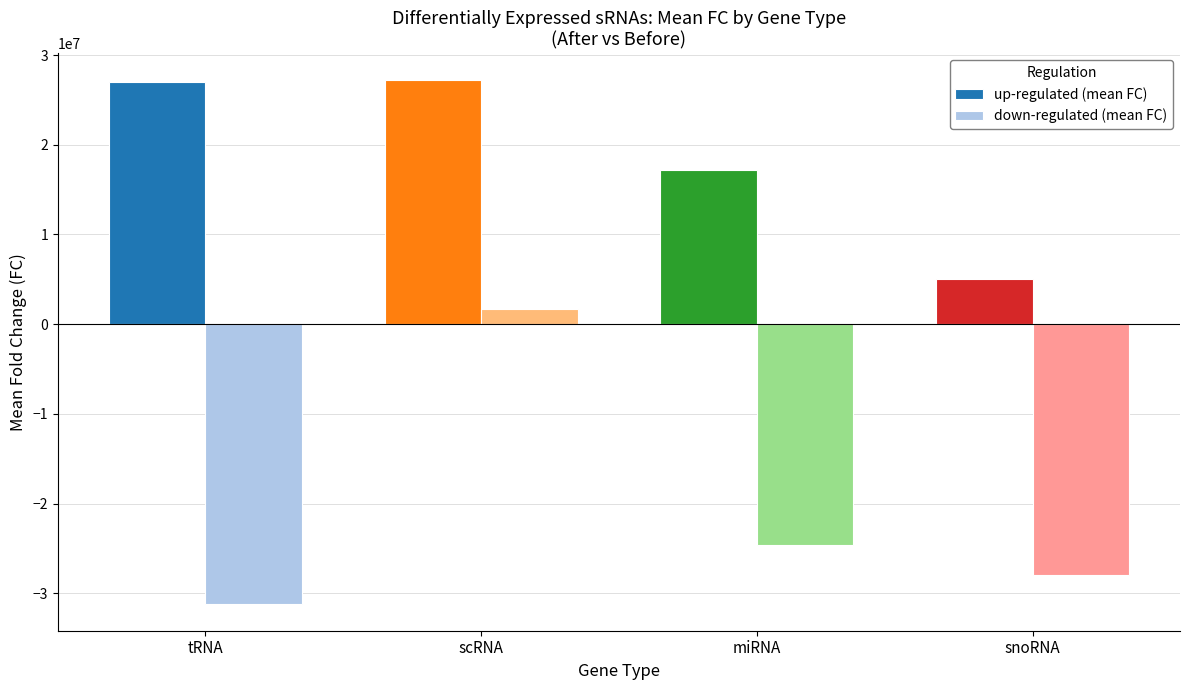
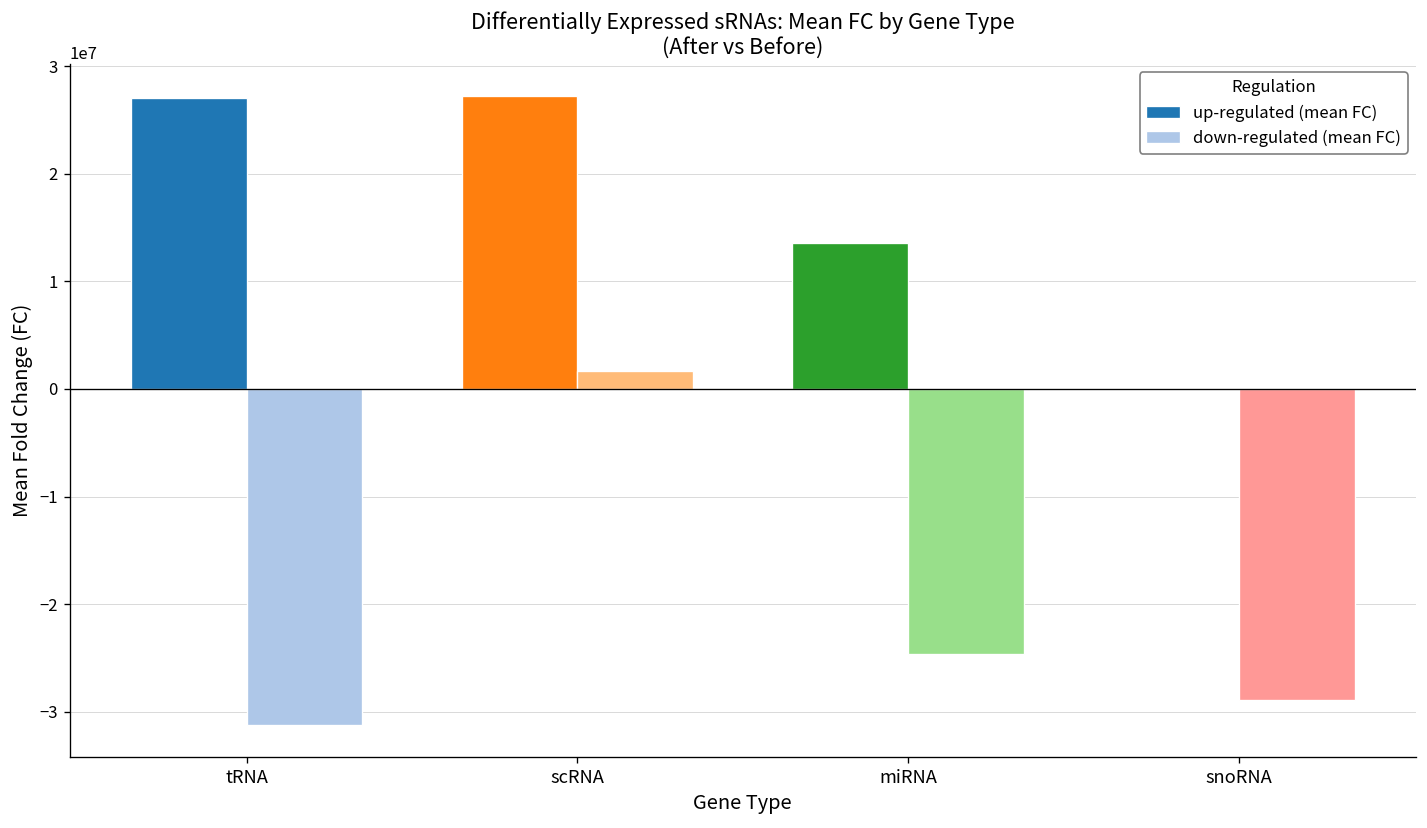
up-regulated (mean FC), miRNA: 17000000 -> 14000000
up-regulated (mean FC), snoRNA: 5000000 -> 0
down-regulated (mean FC), snoRNA: -28000000 -> -29000000
